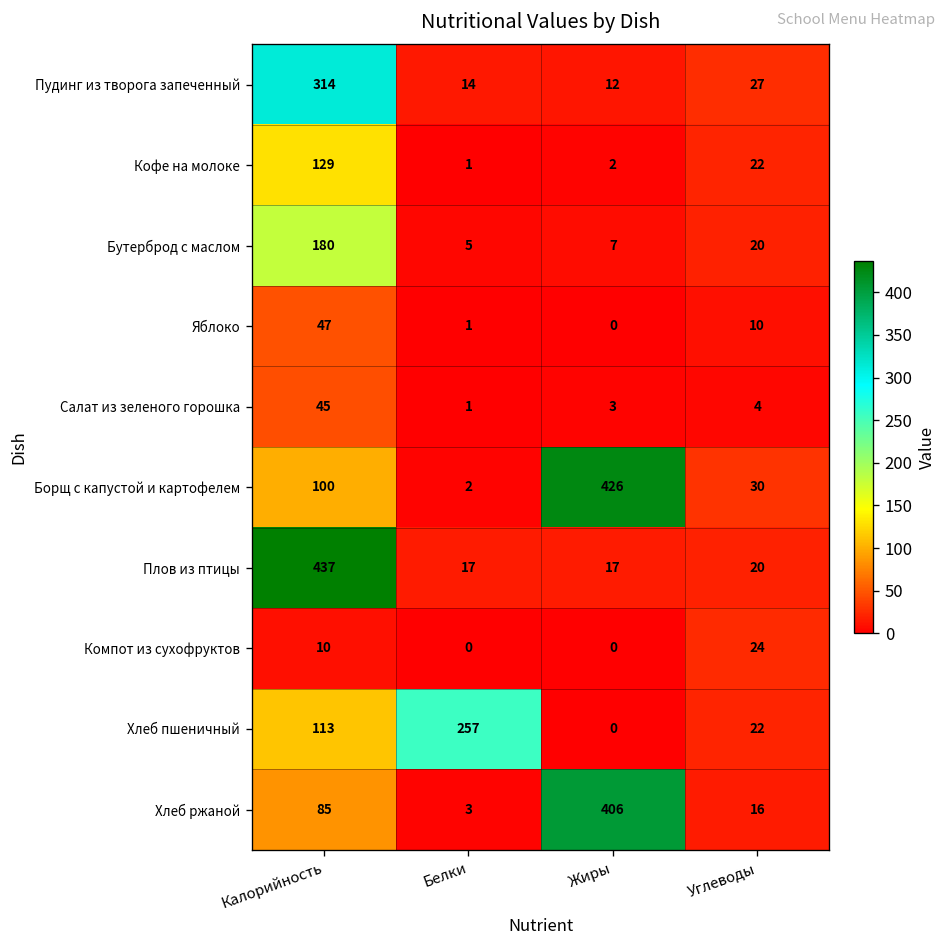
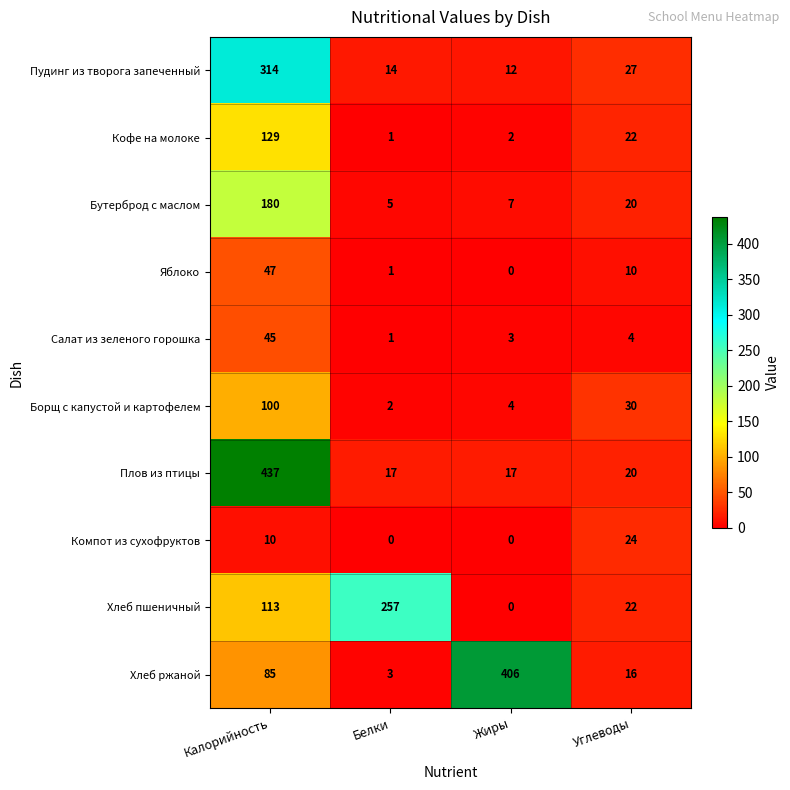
Борщ с капустой и картофелем, Жиры: 426 -> 4
